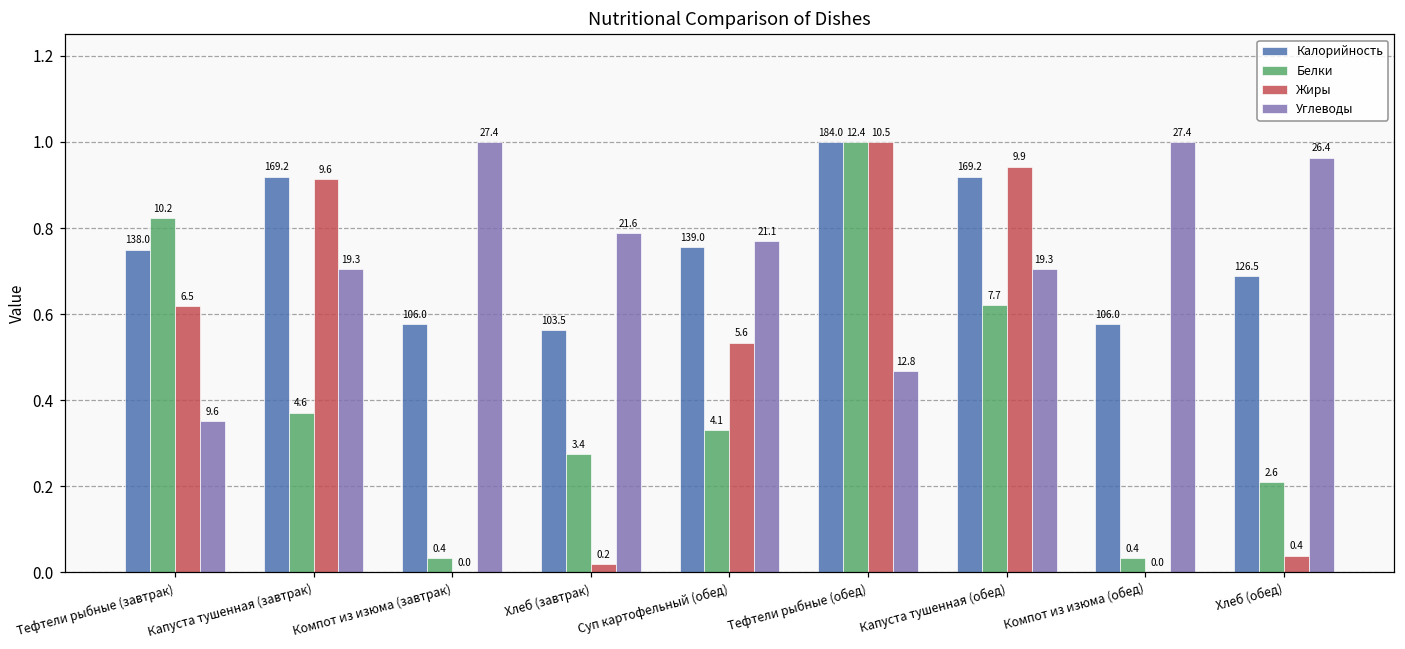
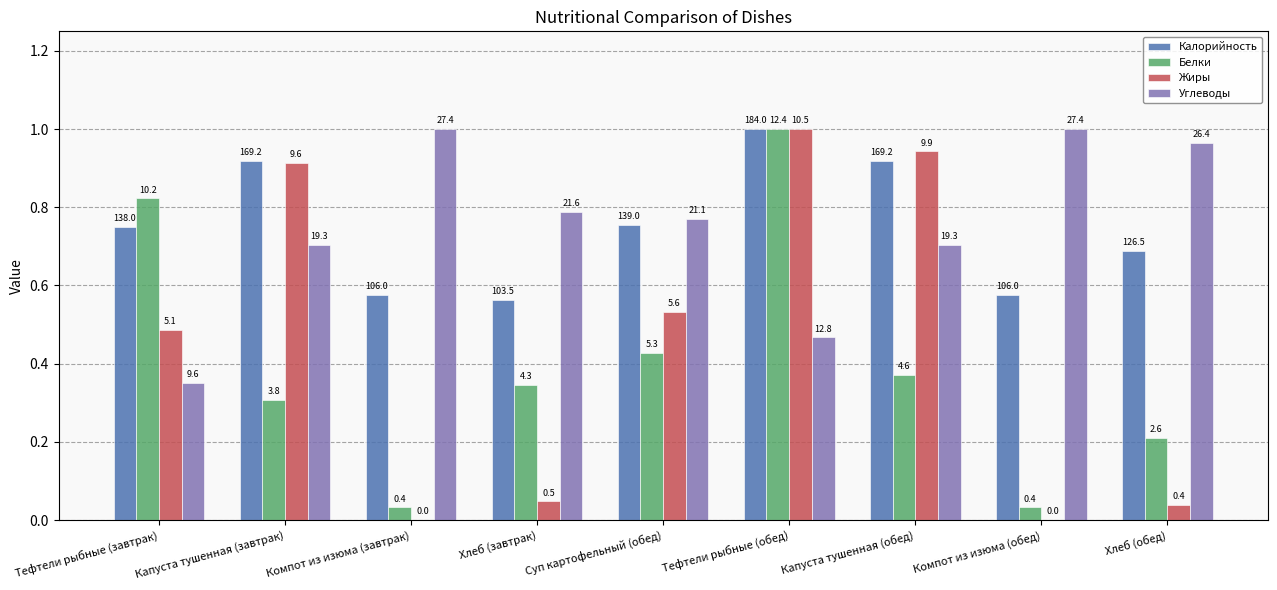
Жиры, Тефтели рыбные (завтрак): 6.5 -> 5.1
Белки, Капуста тушенная (завтрак): 4.6 -> 3.8
Белки, Хлеб (завтрак): 3.4 -> 4.3
Жиры, Хлеб (завтрак): 0.2 -> 0.5
Белки, Суп картофельный (обед): 4.1 -> 5.3
Белки, Капуста тушенная (обед): 7.7 -> 4.6
